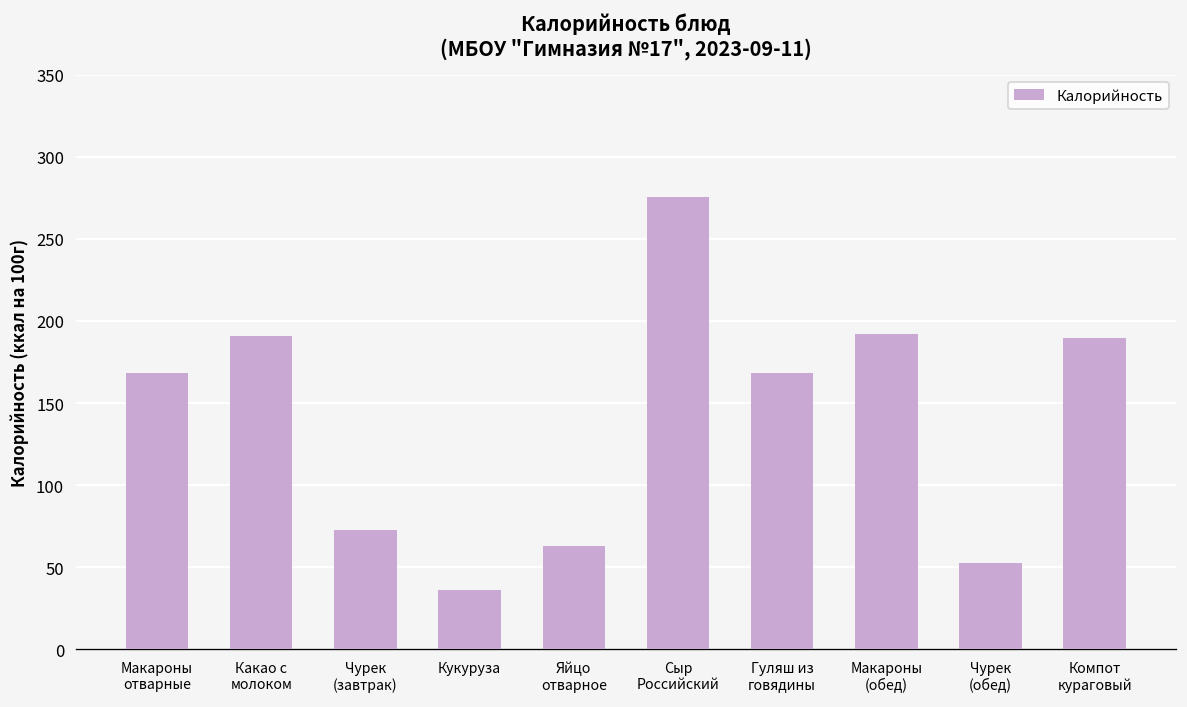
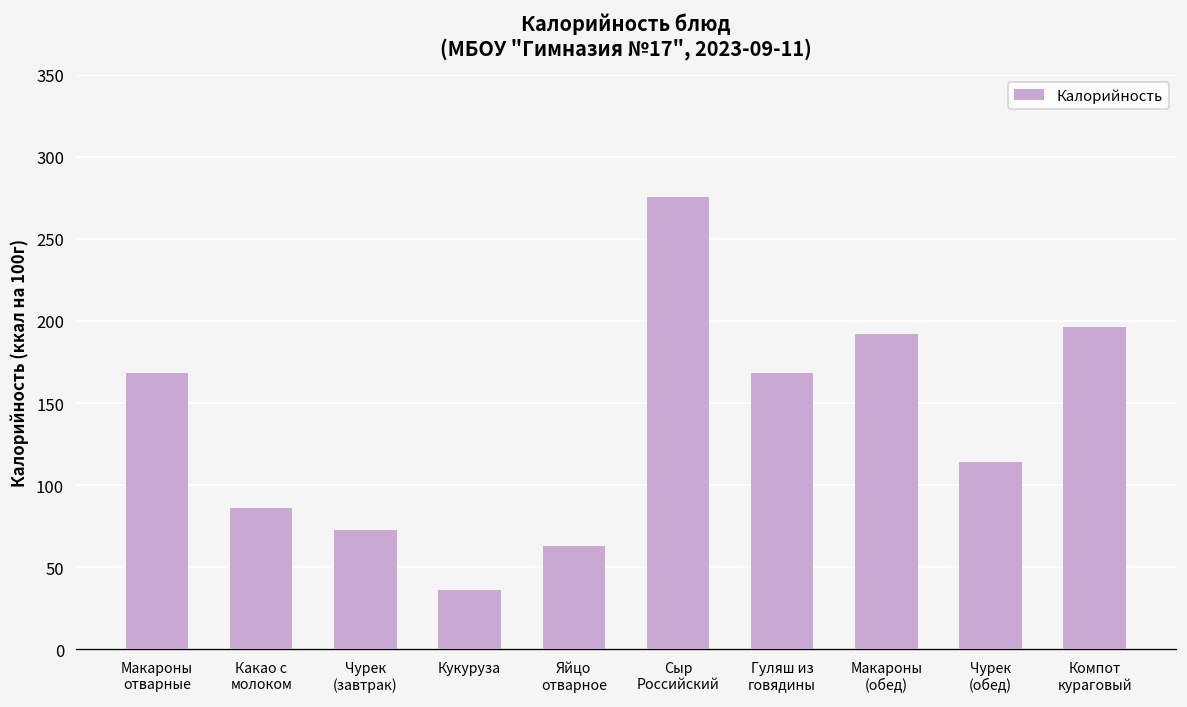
Какао с молоком: 191 -> 86
Чурек (обед): 53 -> 114
Компот кураговый: 190 -> 196
